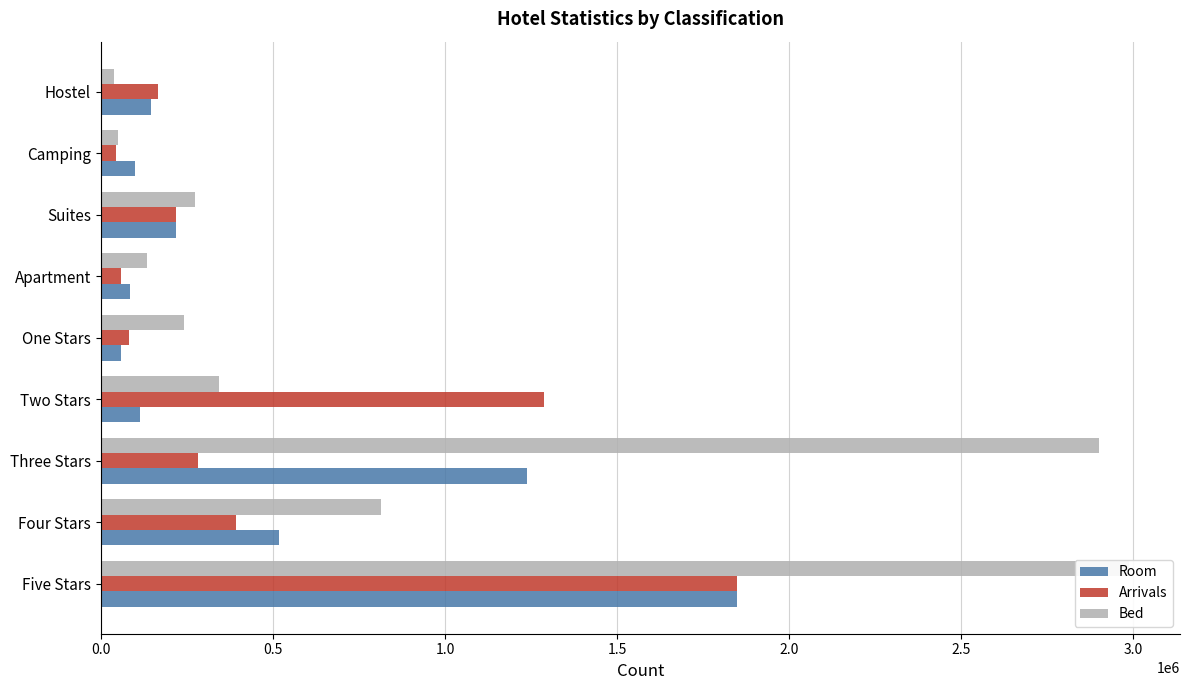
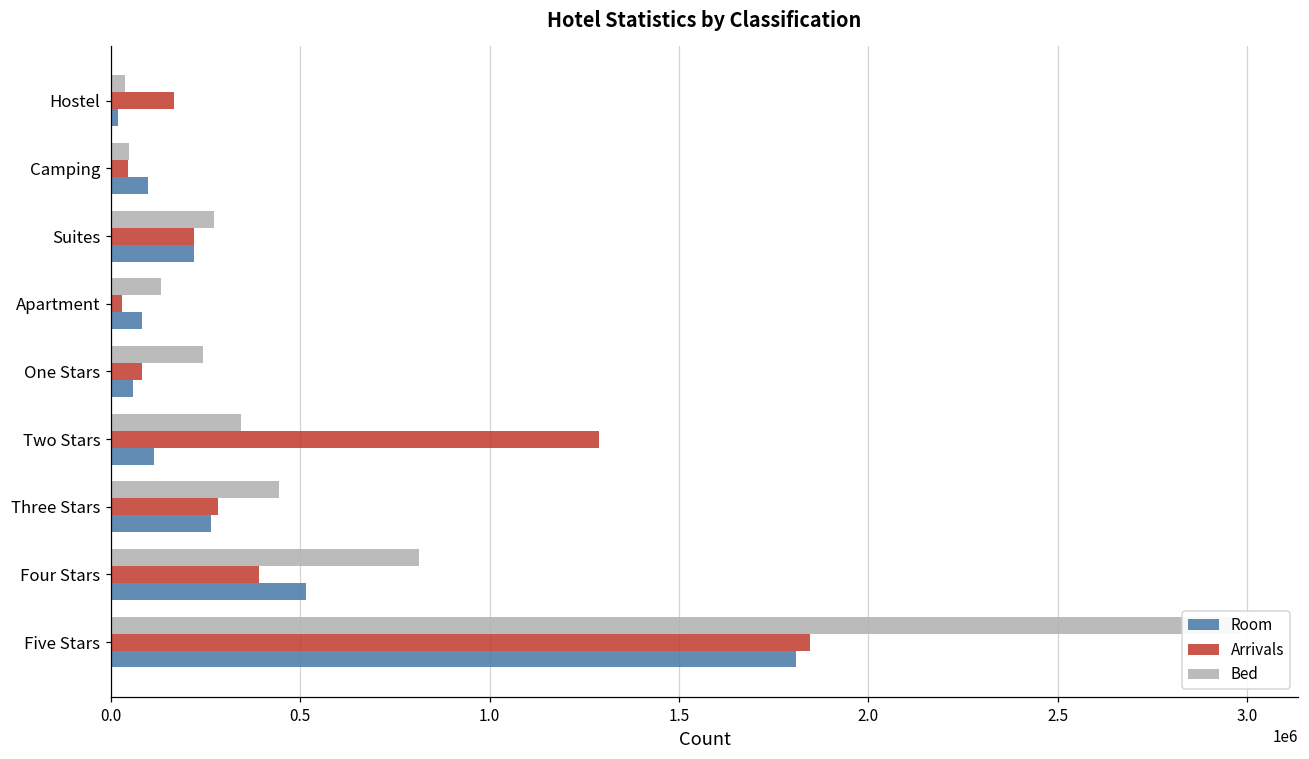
Room, Hostel: 150000 -> 20000
Arrivals, Apartment: 60000 -> 30000
Bed, Three Stars: 2900000 -> 440000
Room, Three Stars: 1240000 -> 260000
Room, Five Stars: 1850000 -> 1810000
